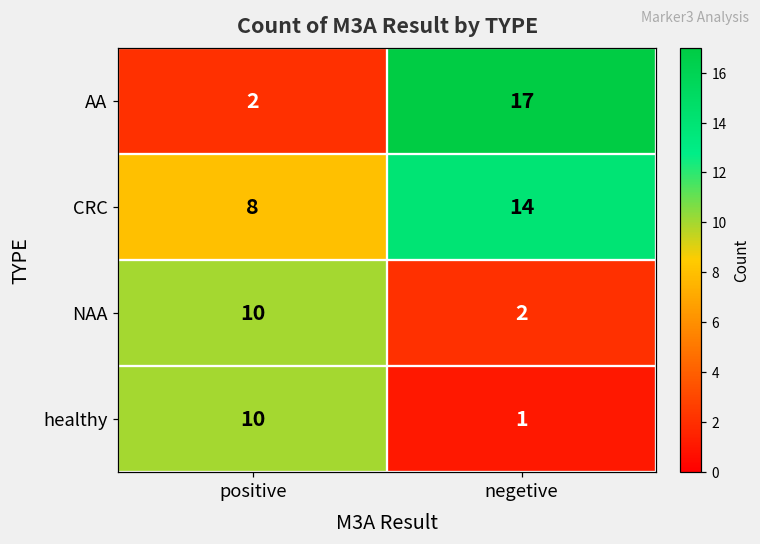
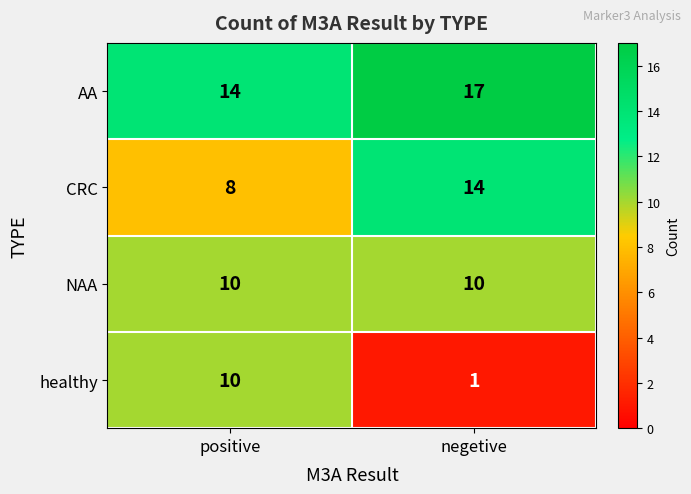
AA, positive: 2 -> 14
NAA, negetive: 2 -> 10
